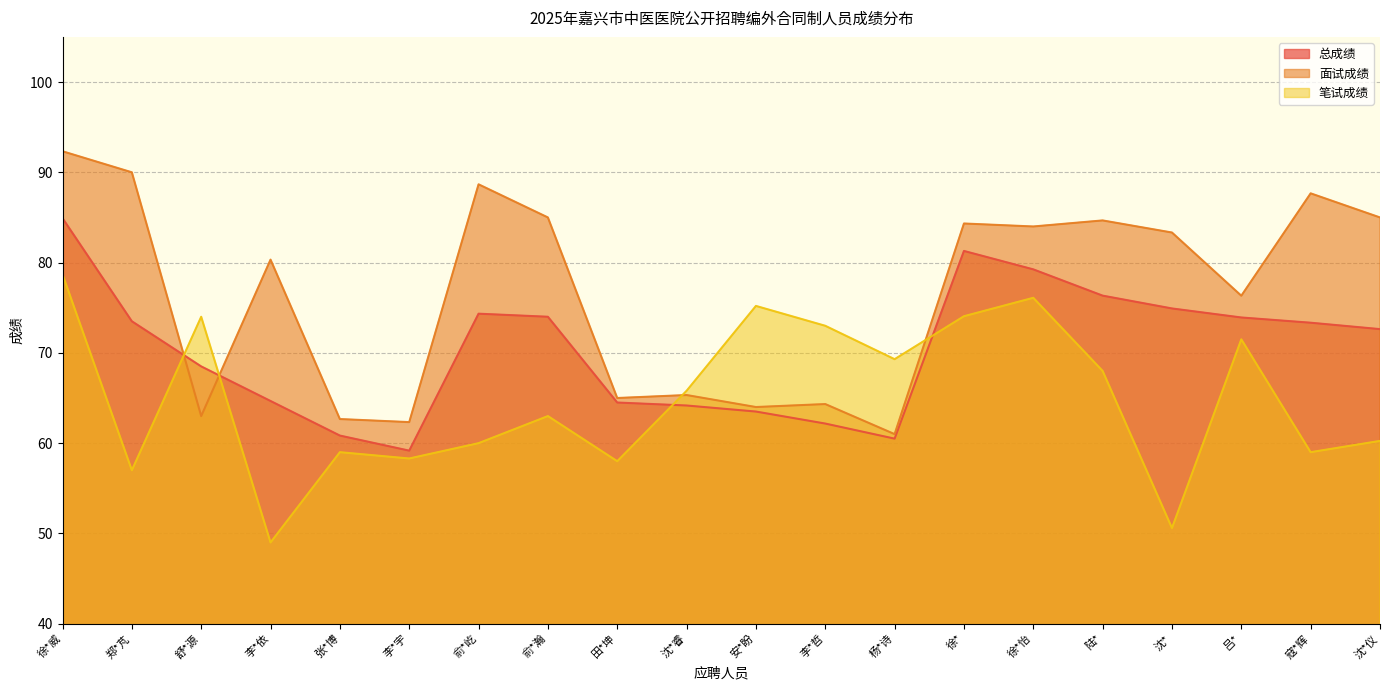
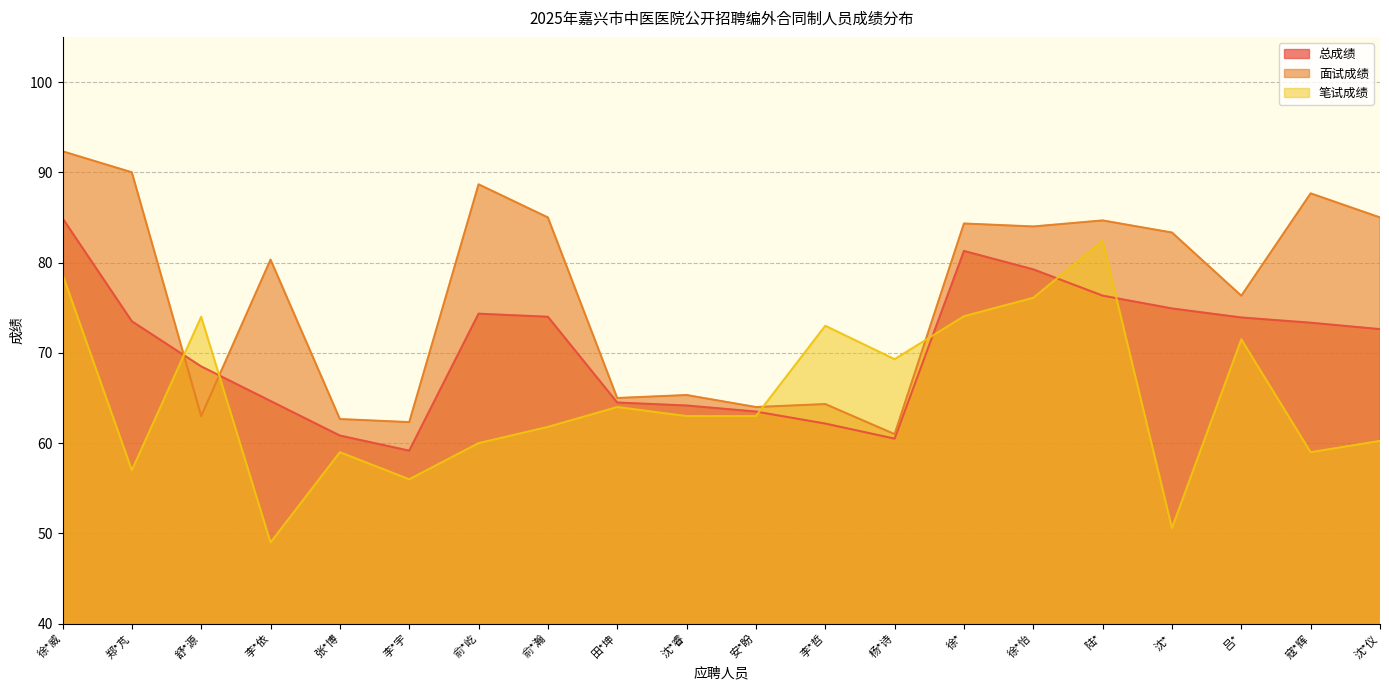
笔试成绩, 李*宇: 58 -> 56
笔试成绩, 俞*瀚: 63 -> 62
笔试成绩, 田*坤: 58 -> 64
笔试成绩, 沈*睿: 66 -> 63
笔试成绩, 安*盼: 75 -> 63
笔试成绩, 陆*: 68 -> 82
